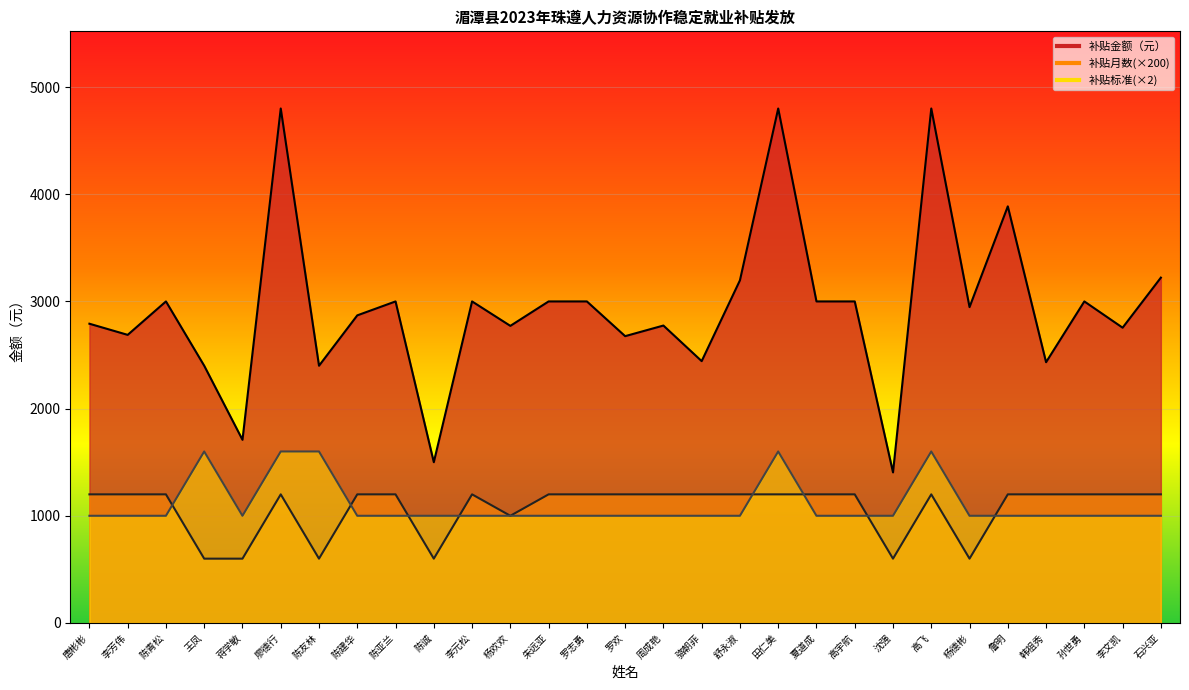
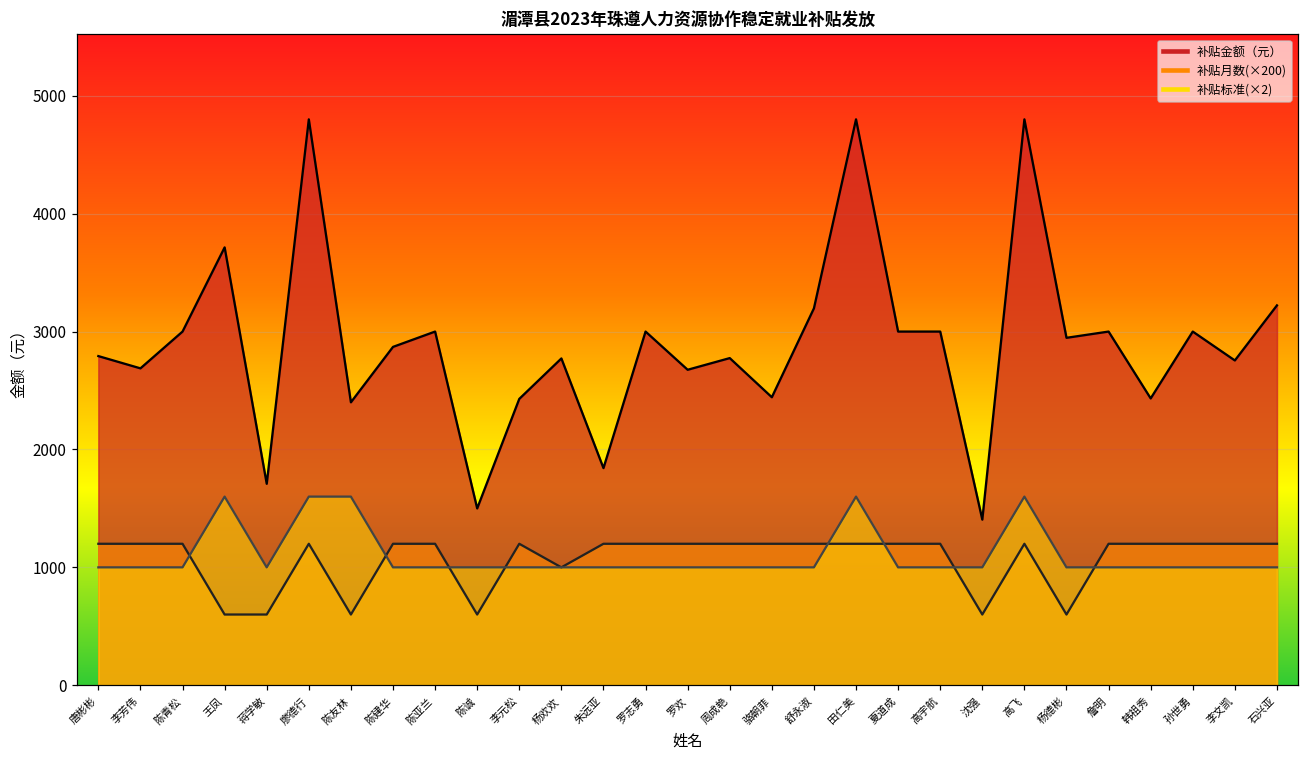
补贴金额（元）, 王凤: 2400 -> 3710
补贴金额（元）, 李元松: 3000 -> 2430
补贴金额（元）, 朱远亚: 3000 -> 1840
补贴金额（元）, 詹明: 3890 -> 3000
